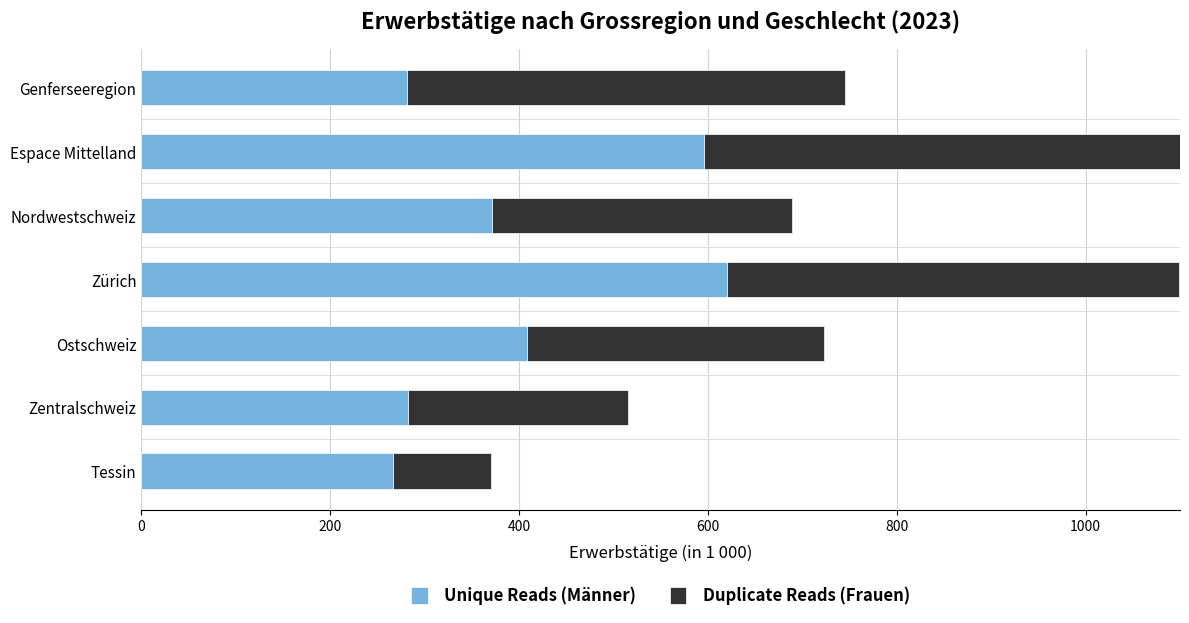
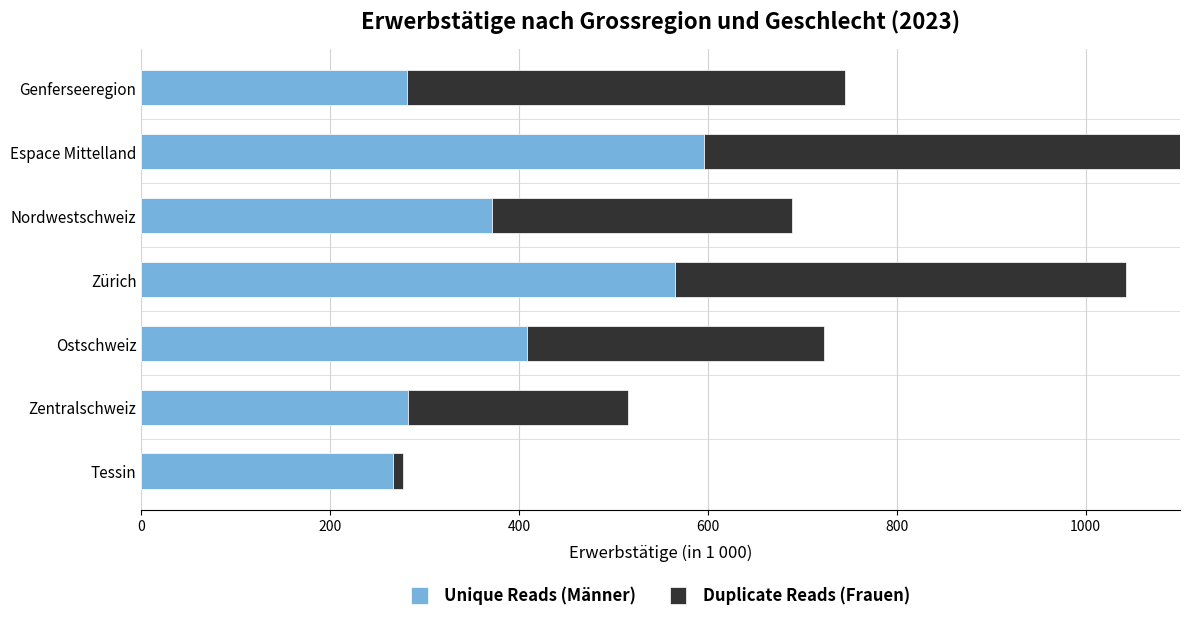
Unique Reads (Männer), Zürich: 620 -> 570
Duplicate Reads (Frauen), Tessin: 100 -> 10
